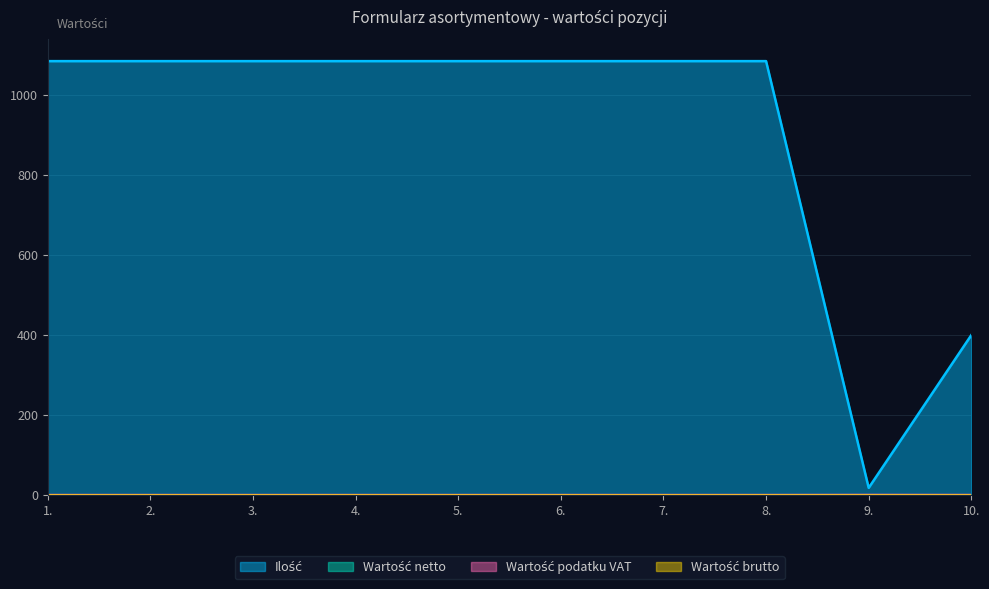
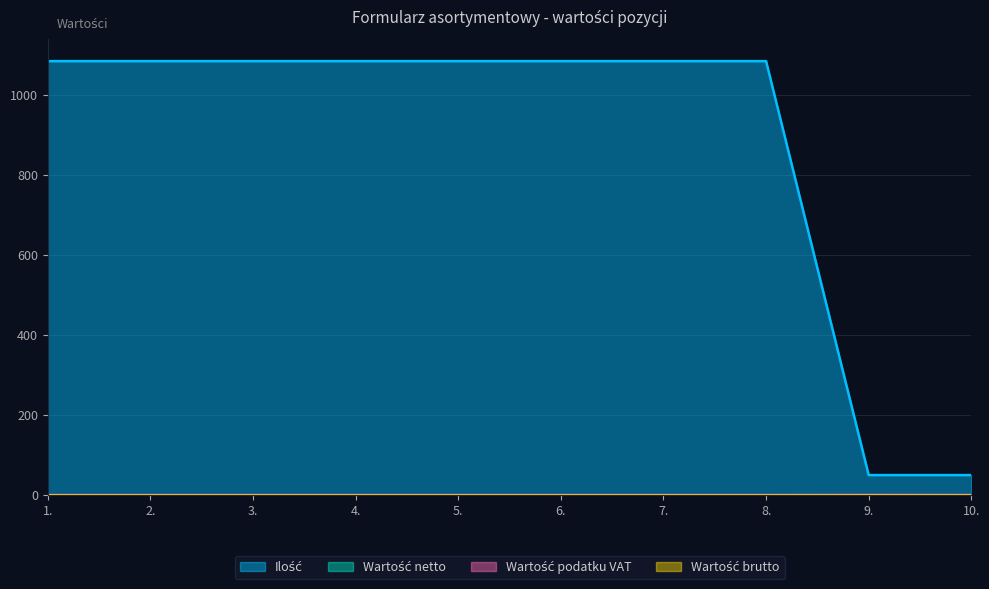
Ilość, 9.: 20 -> 50
Ilość, 10.: 400 -> 50
